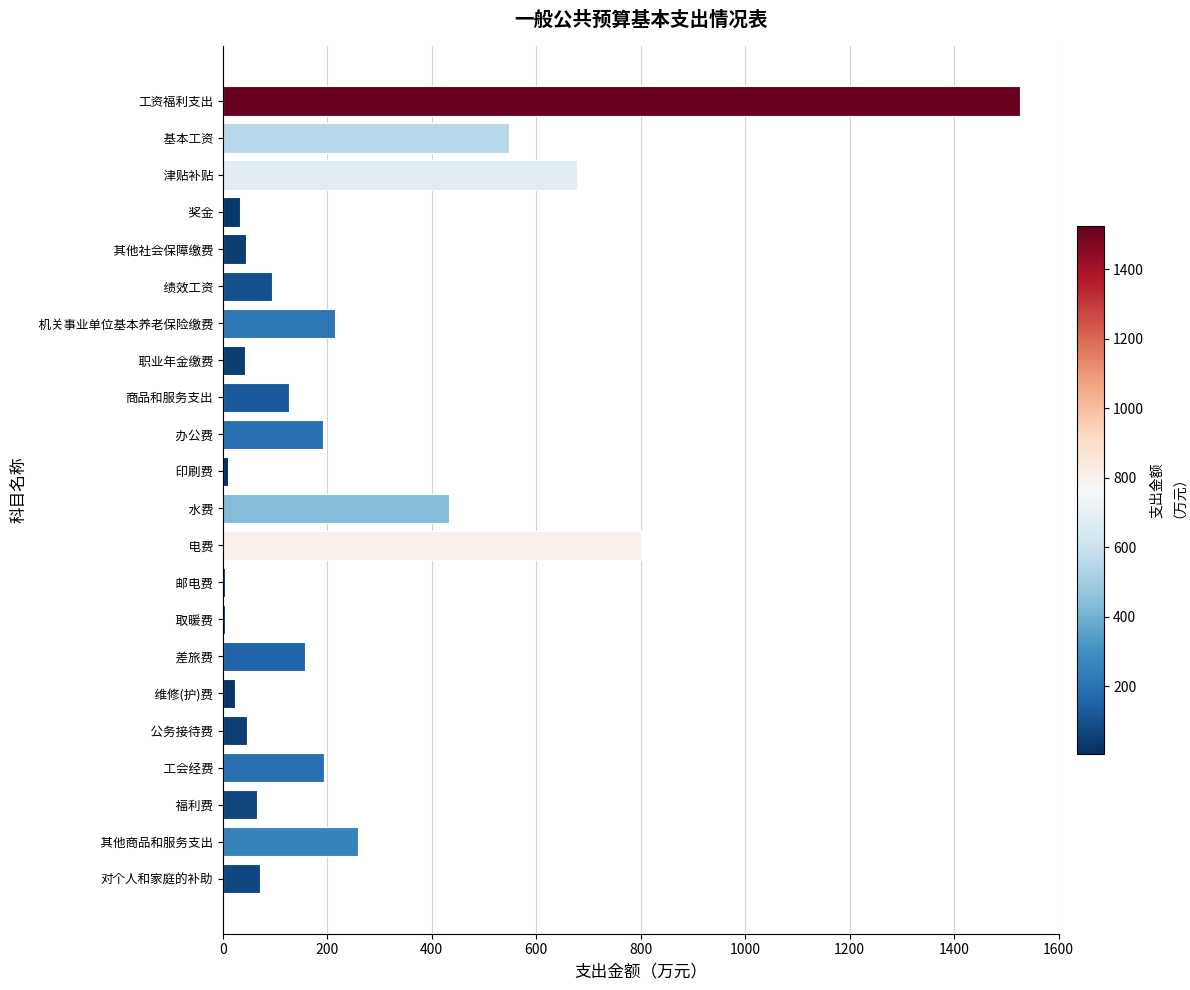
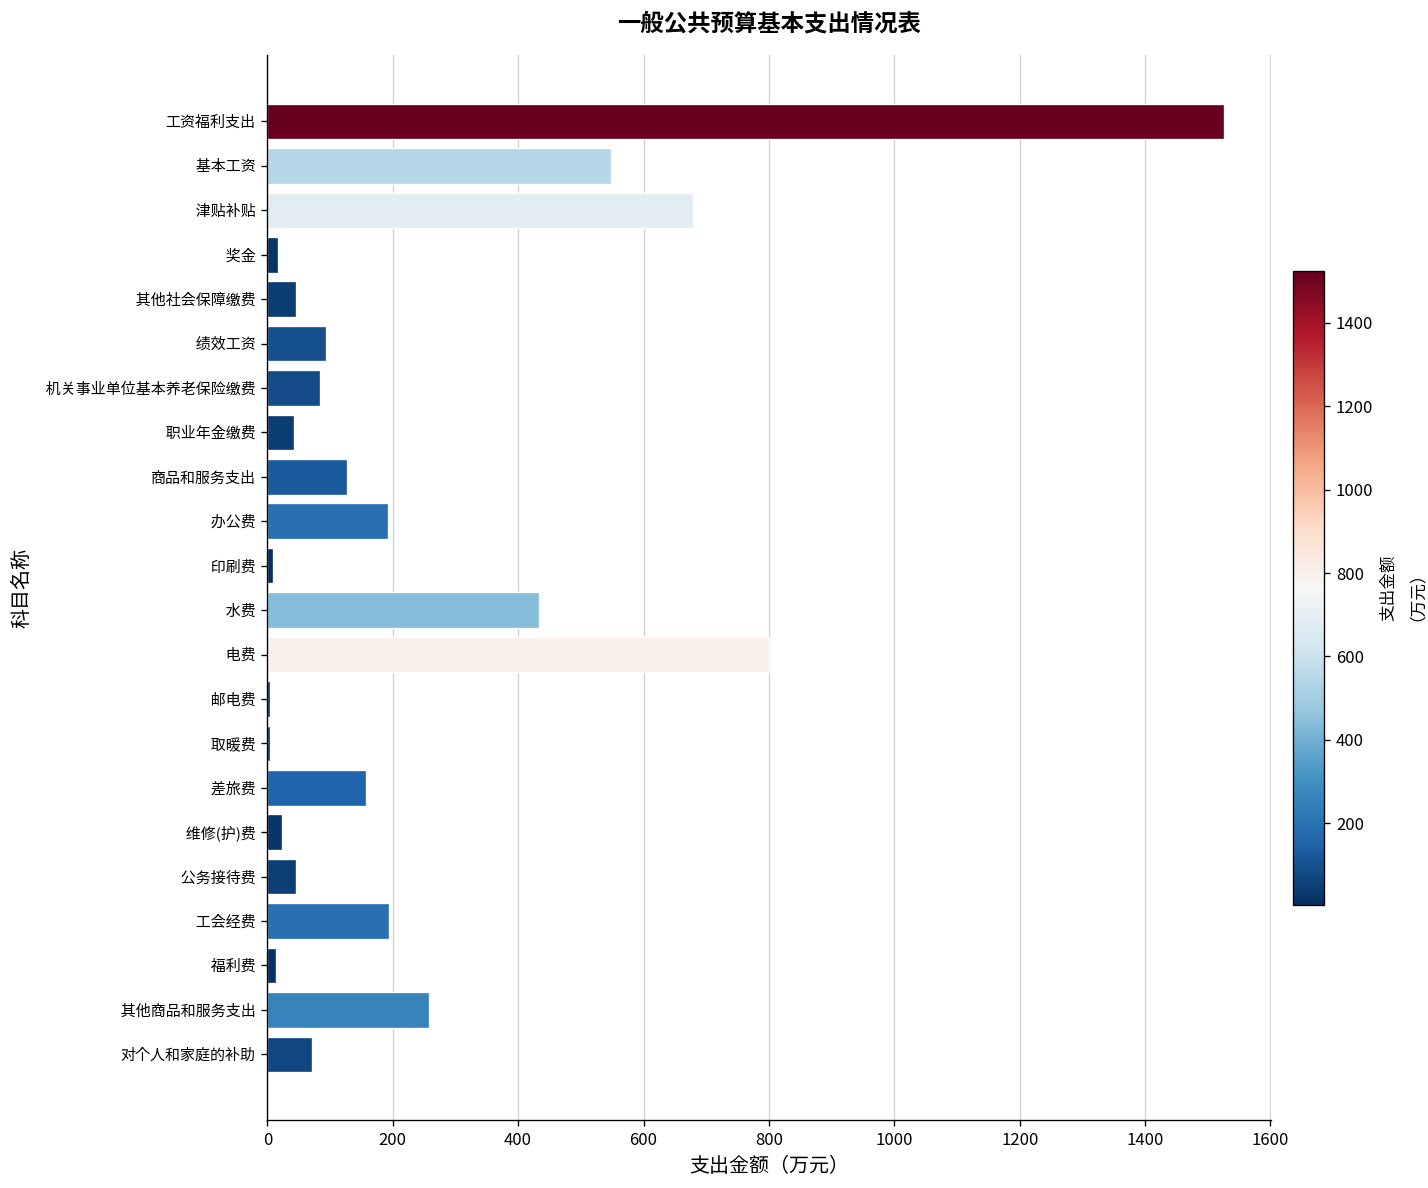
奖金: 30 -> 20
机关事业单位基本养老保险缴费: 210 -> 80
福利费: 70 -> 10
